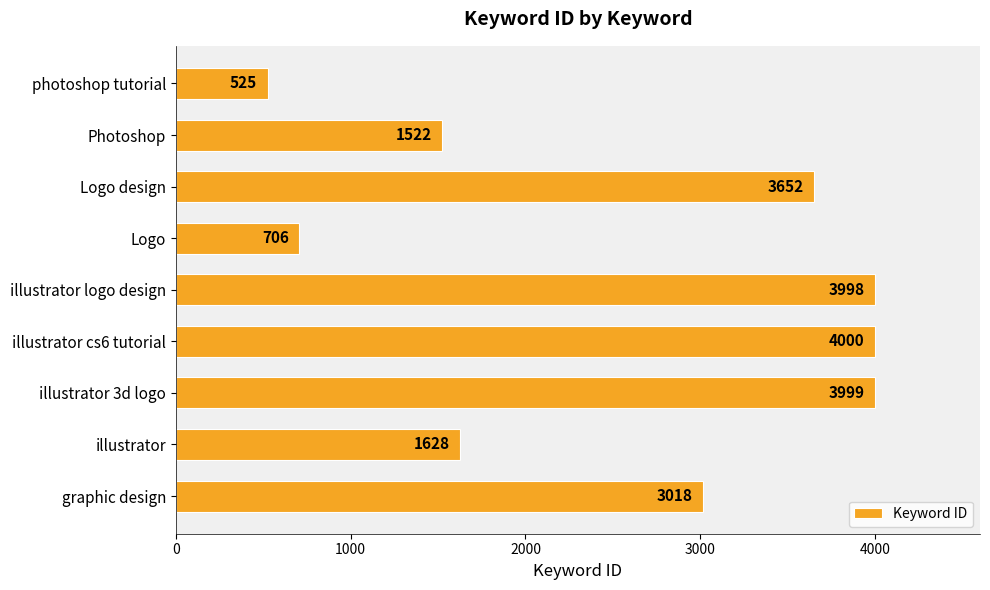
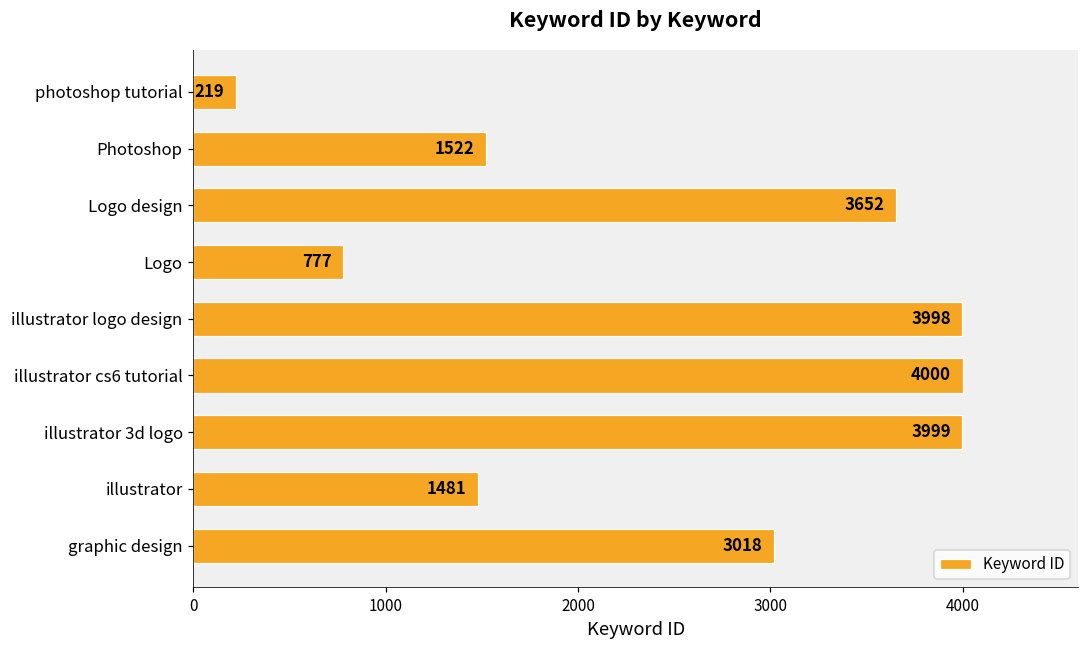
photoshop tutorial: 525 -> 219
Logo: 706 -> 777
illustrator: 1628 -> 1481
